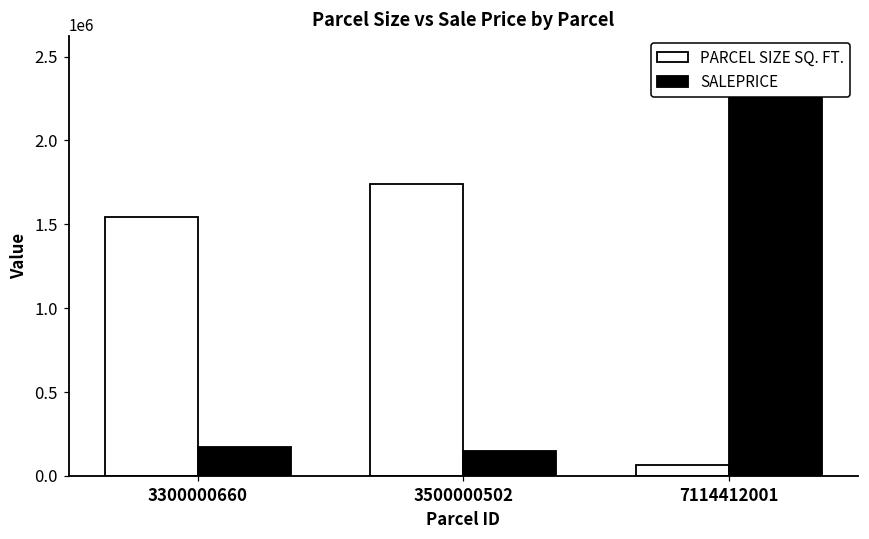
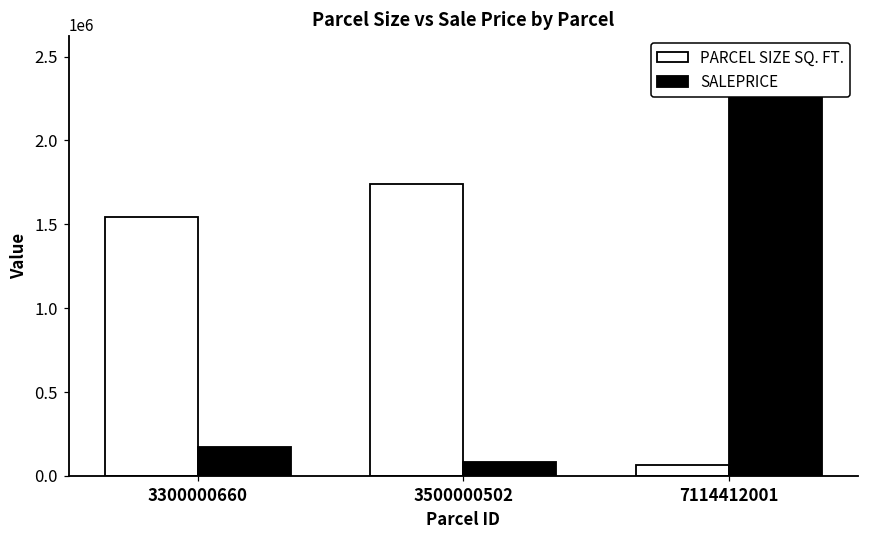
SALEPRICE, 3500000502: 150000 -> 80000
